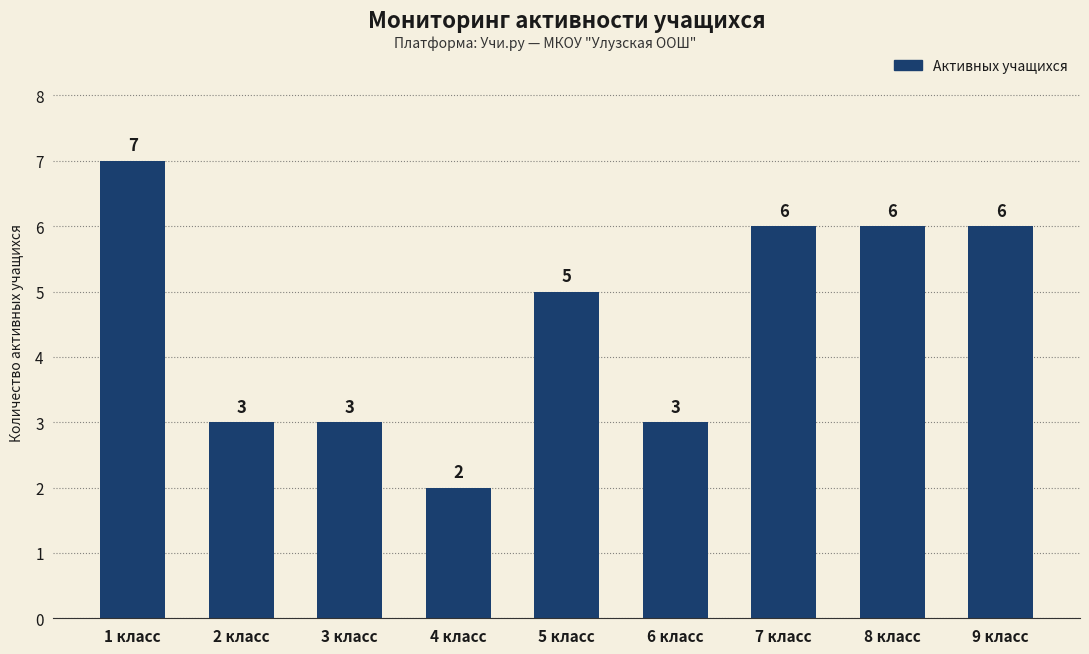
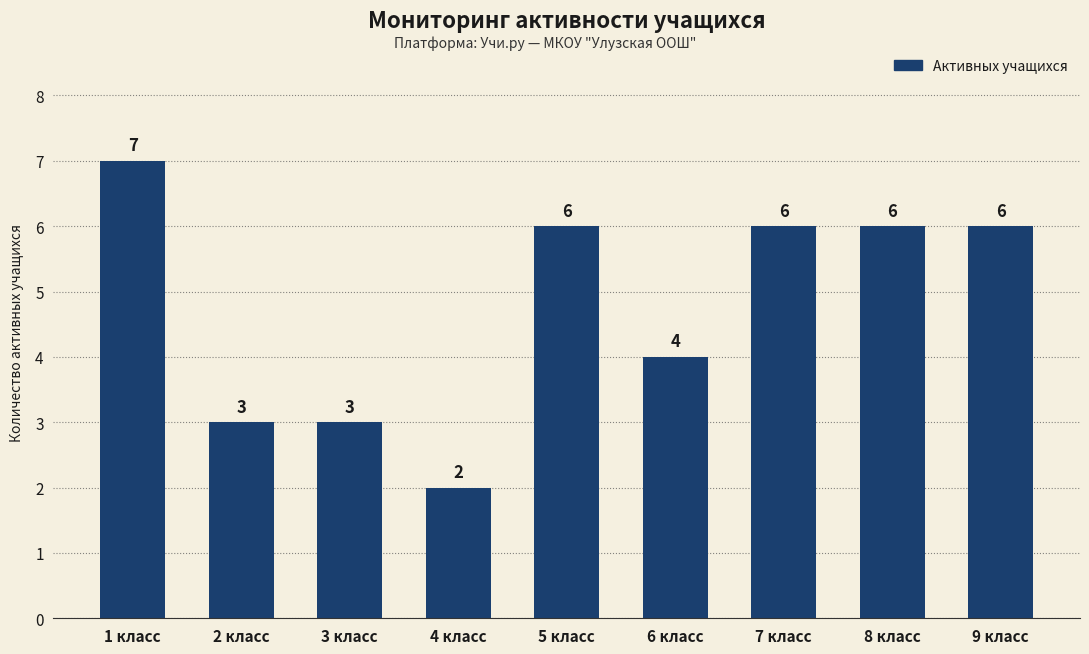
5 класс: 5 -> 6
6 класс: 3 -> 4
